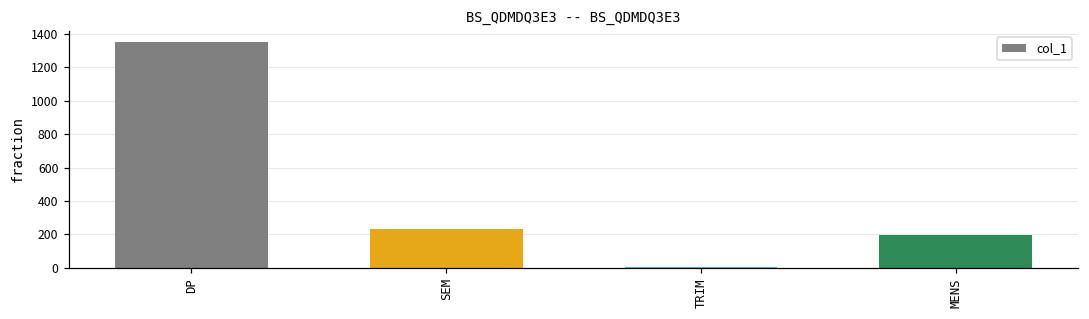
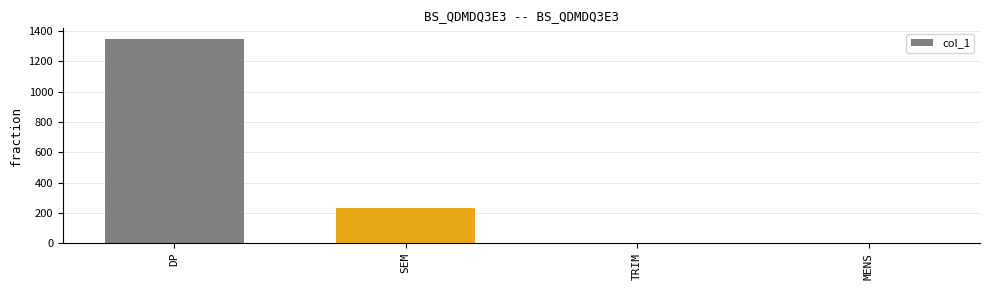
MENS: 200 -> 0
